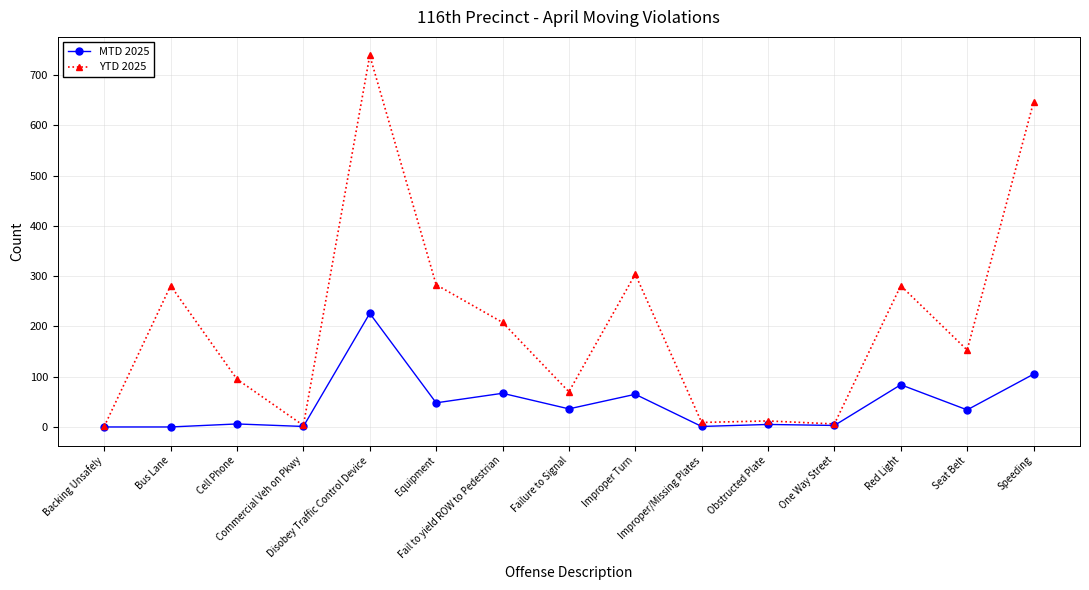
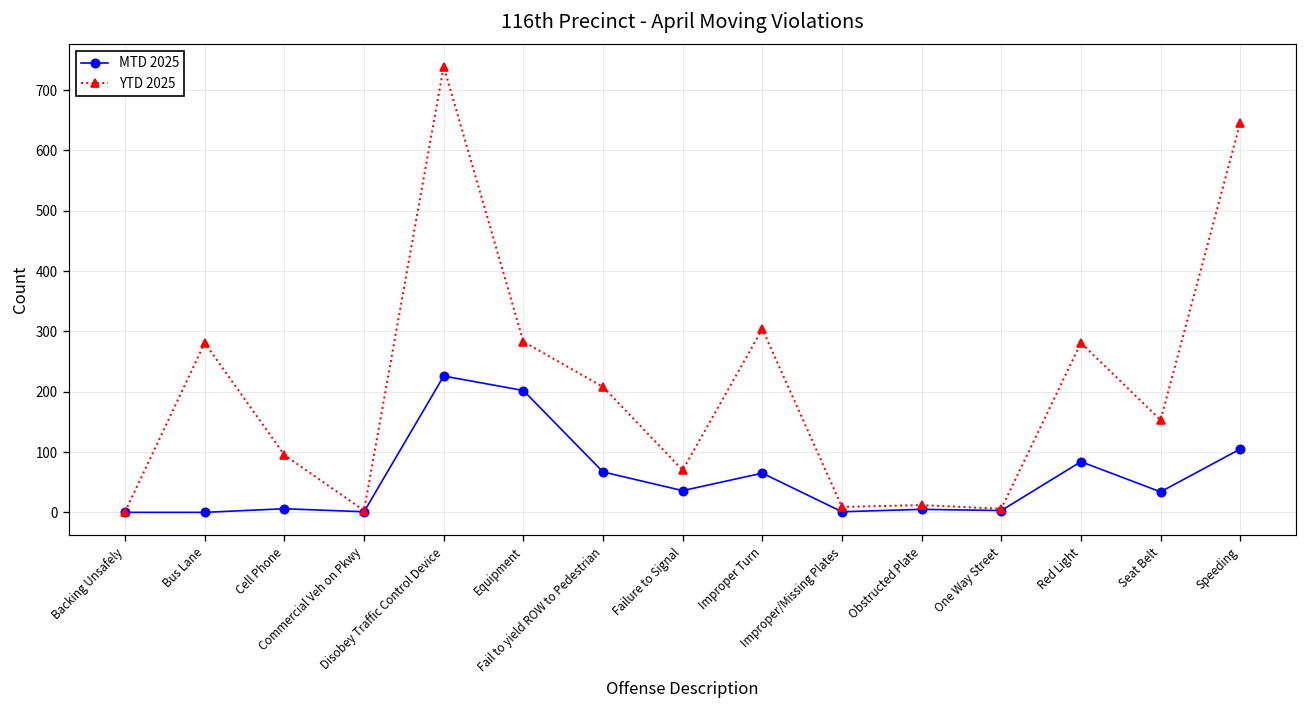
MTD 2025, Equipment: 50 -> 200
